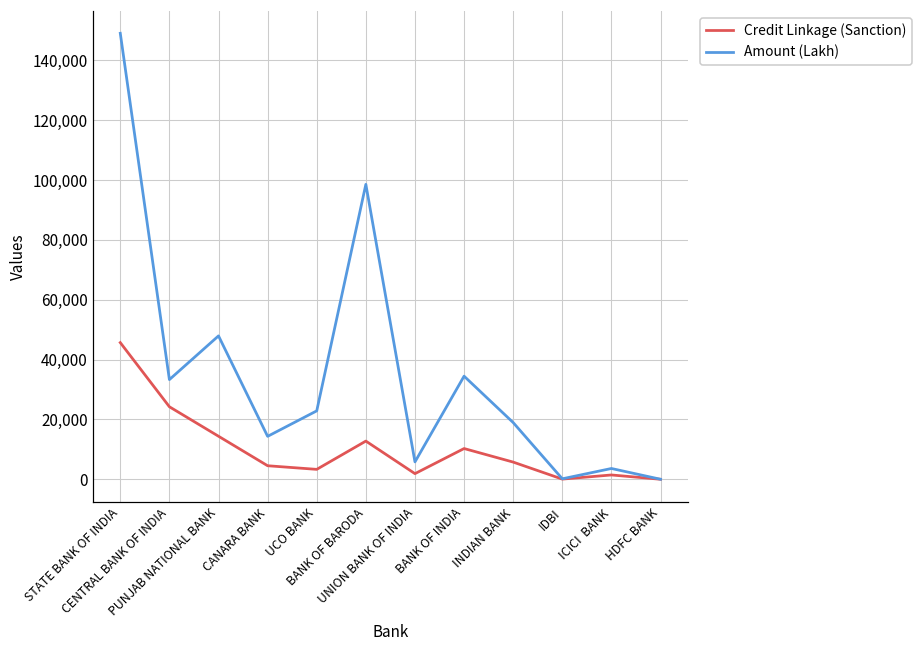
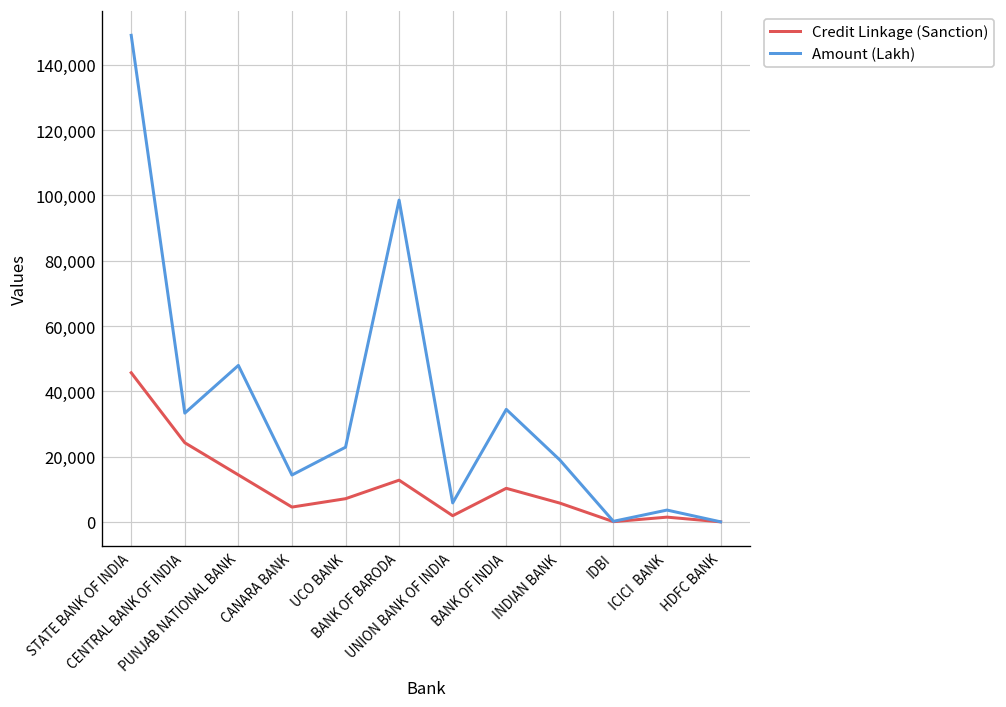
Credit Linkage (Sanction), UCO BANK: 3,000 -> 7,000
